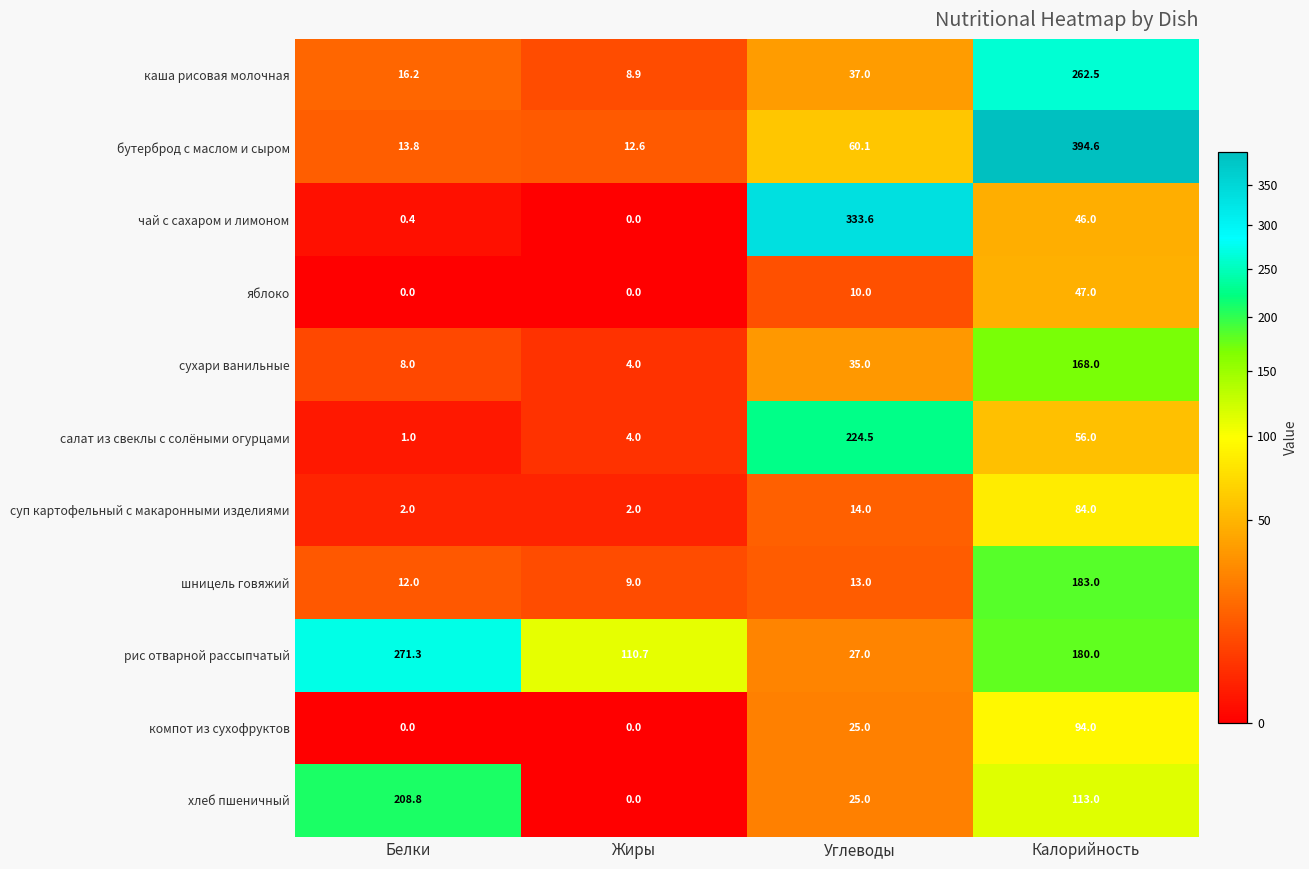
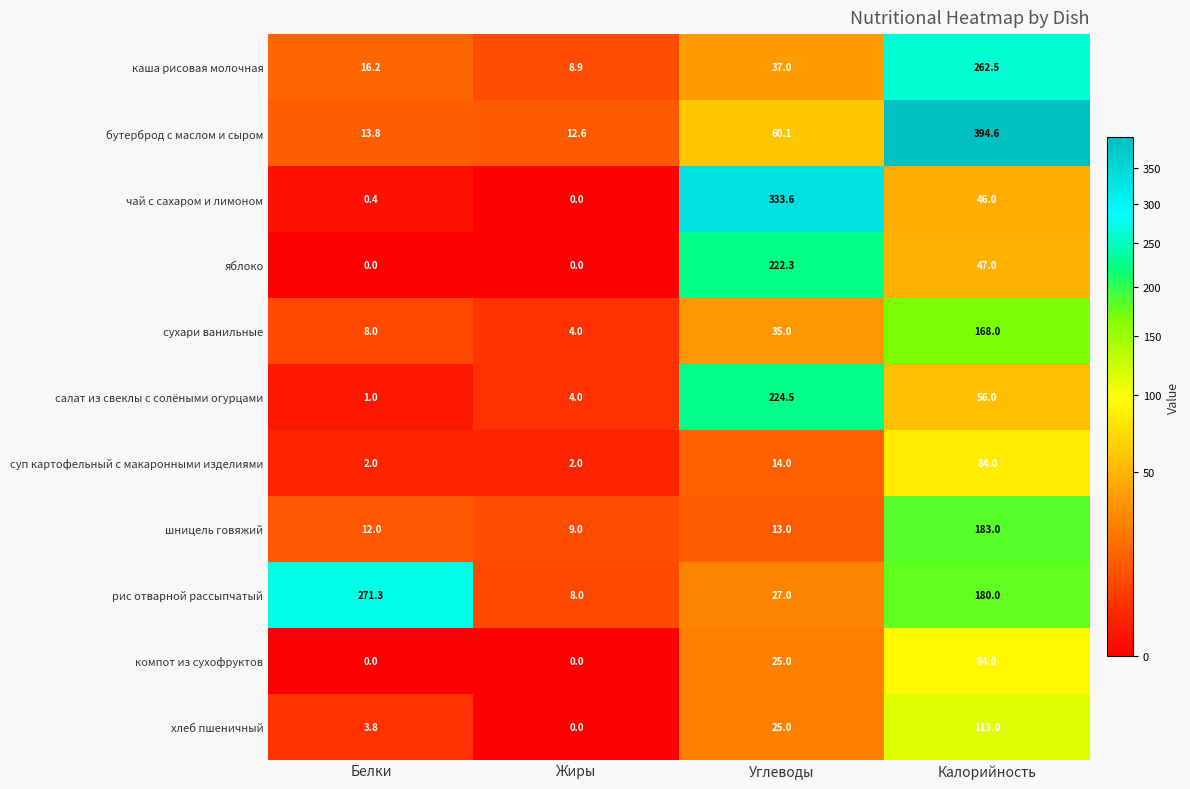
яблоко, Углеводы: 10.0 -> 222.3
рис отварной рассыпчатый, Жиры: 110.7 -> 8.0
хлеб пшеничный, Белки: 208.8 -> 3.8
